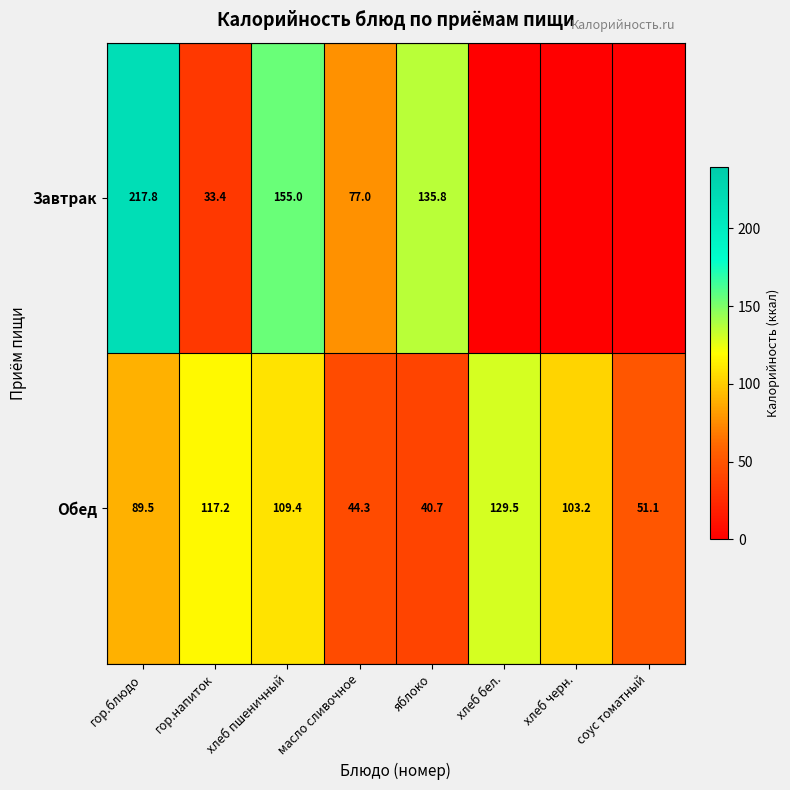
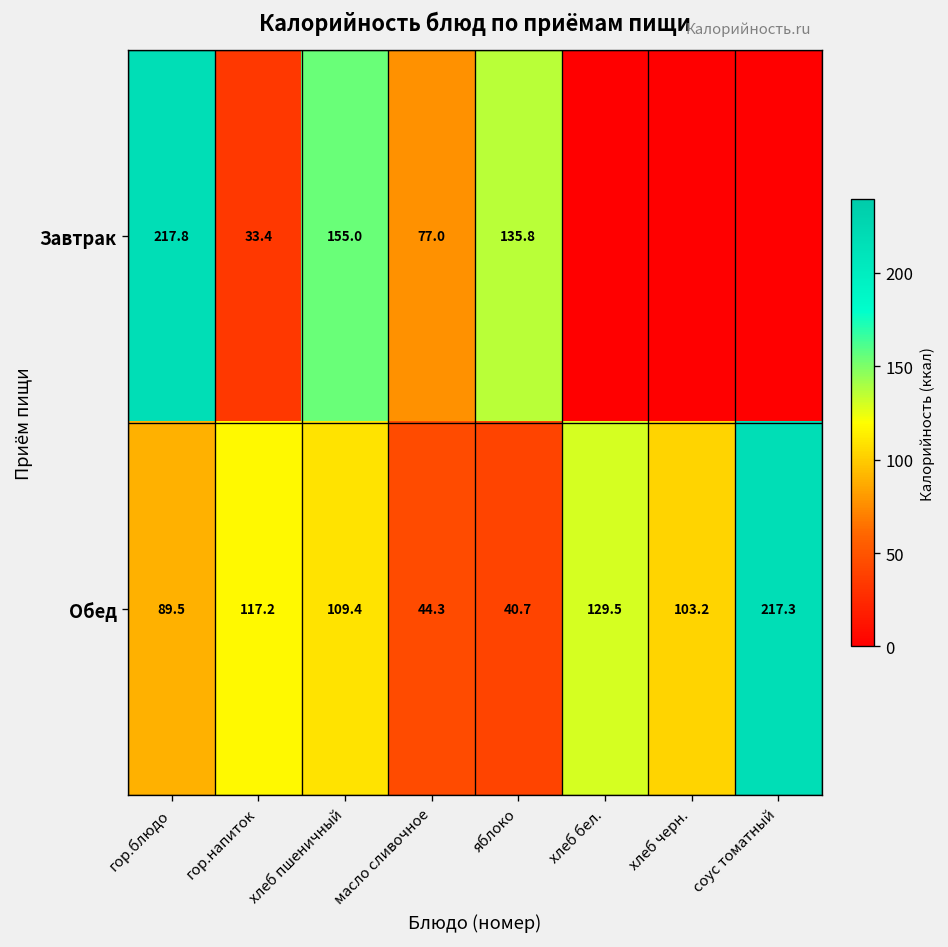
Обед, соус томатный: 51.1 -> 217.3
